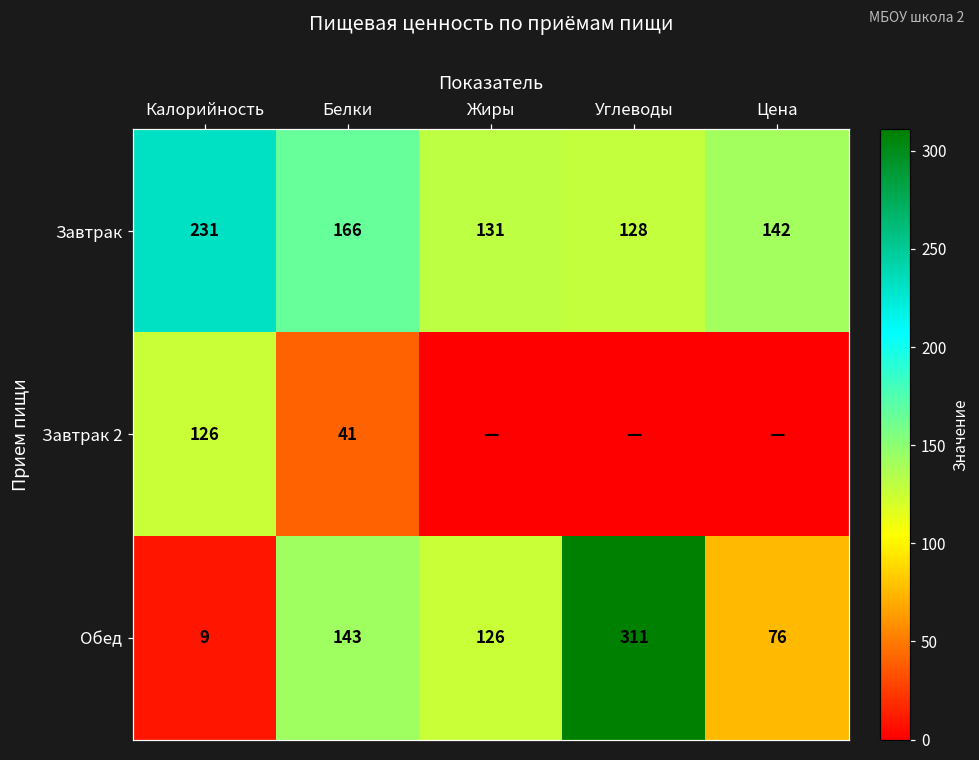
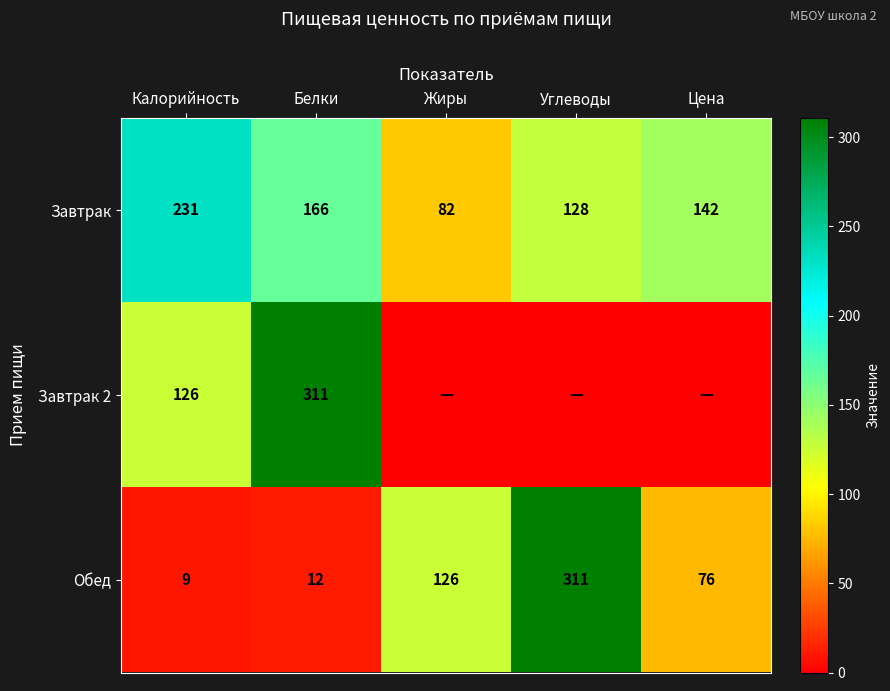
Завтрак, Жиры: 131 -> 82
Завтрак 2, Белки: 41 -> 311
Обед, Белки: 143 -> 12
